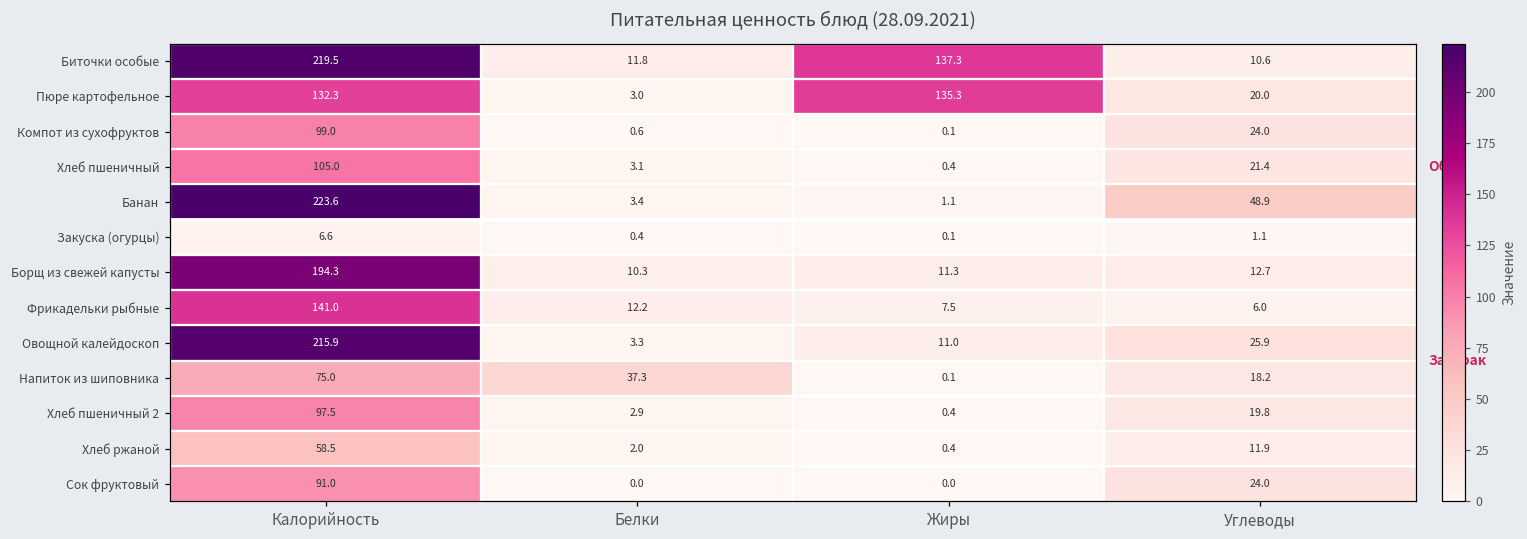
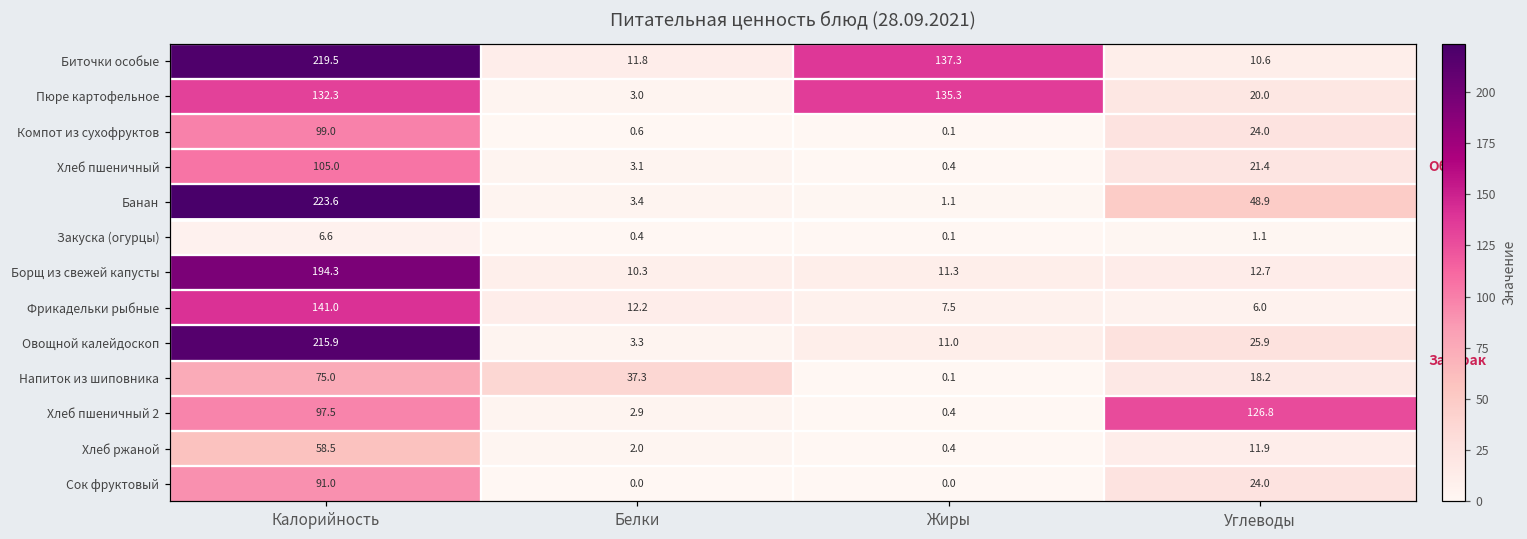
Хлеб пшеничный 2, Углеводы: 19.8 -> 126.8
